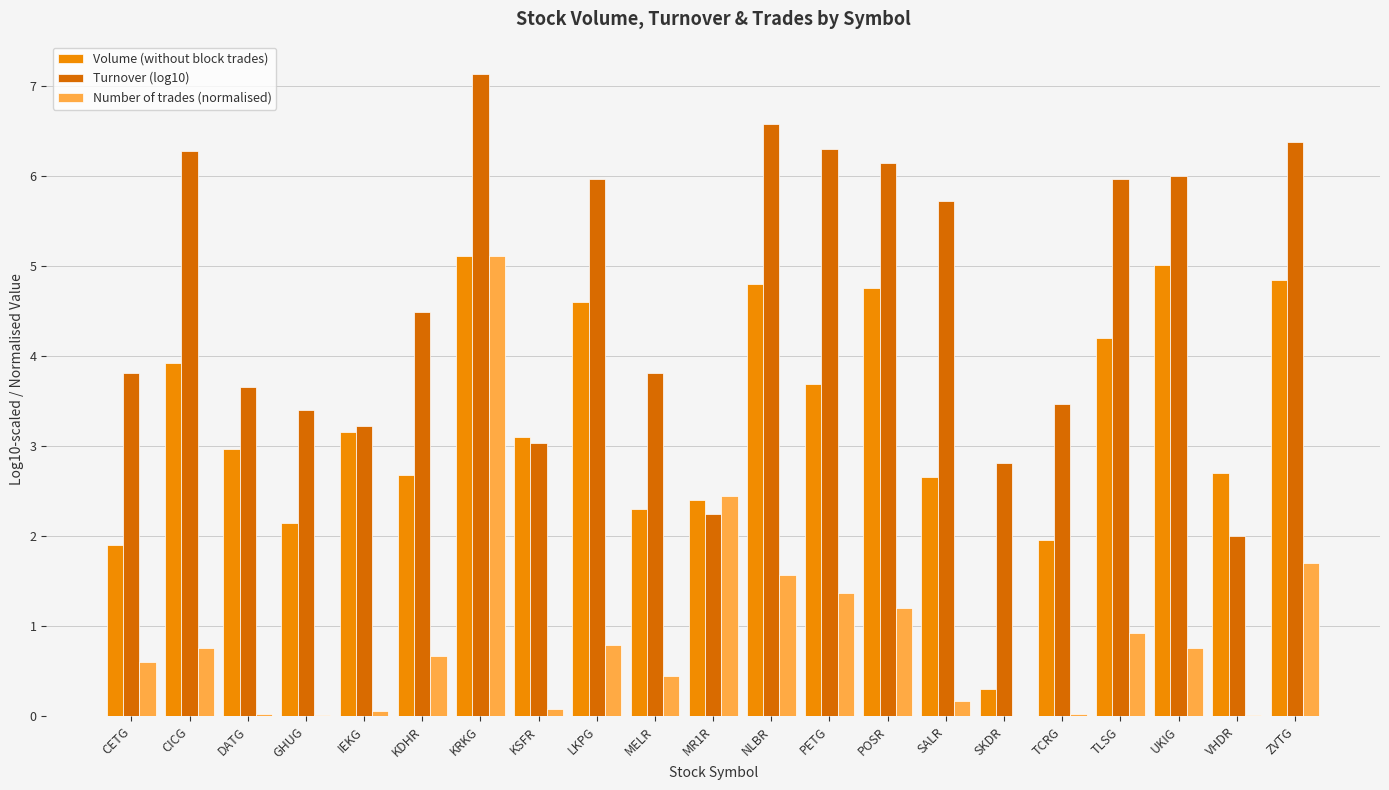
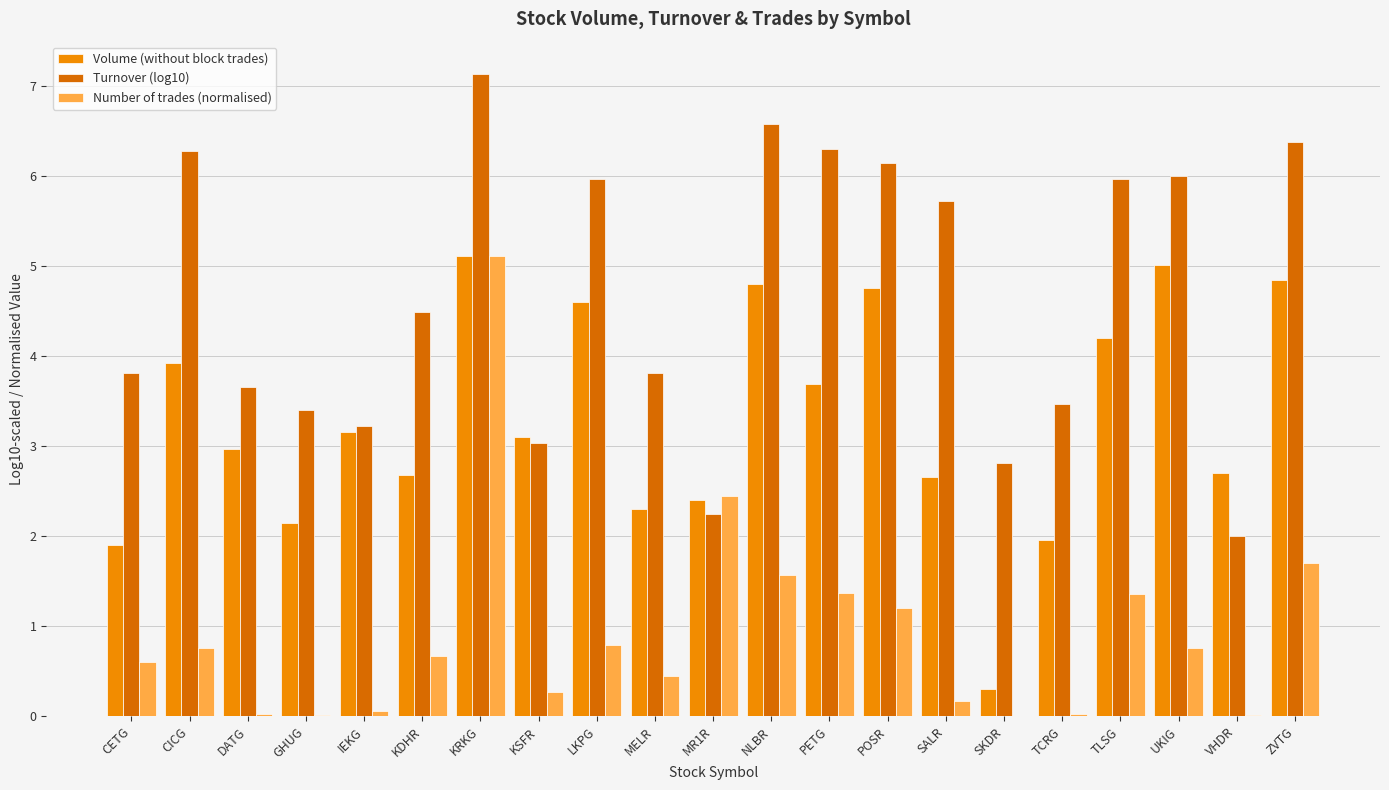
Number of trades (normalised), KSFR: 0.1 -> 0.3
Number of trades (normalised), TLSG: 0.9 -> 1.4
